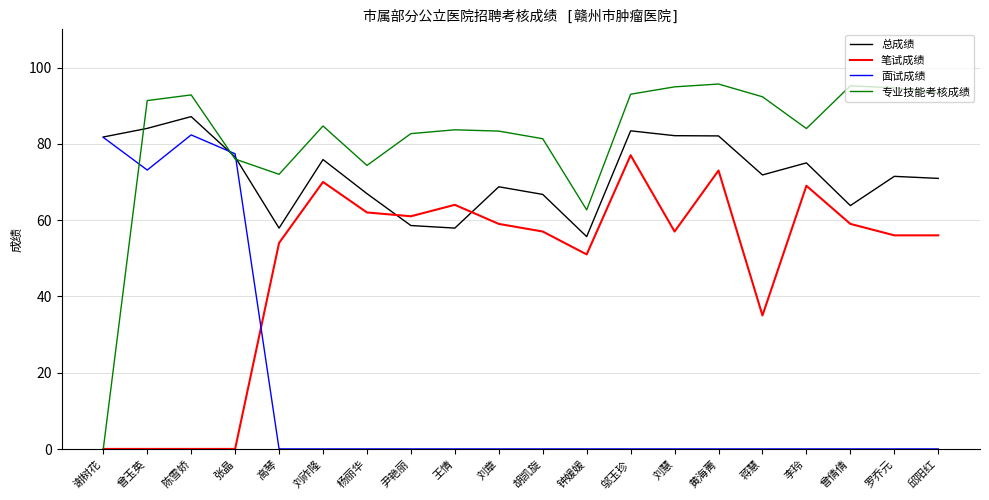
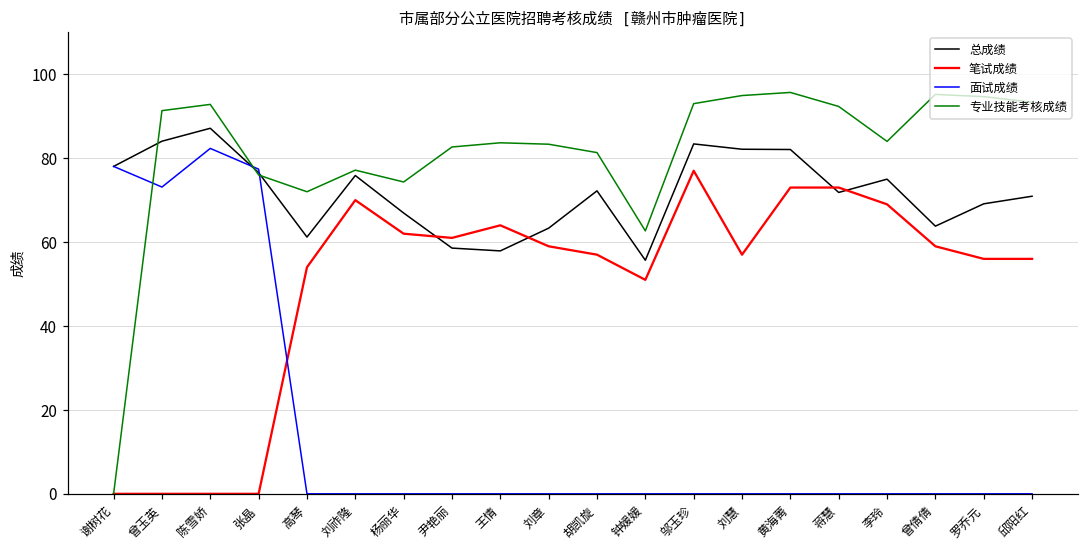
总成绩, 谢树花: 82 -> 78
面试成绩, 谢树花: 82 -> 78
总成绩, 高琴: 58 -> 61
专业技能考核成绩, 刘祚隆: 85 -> 77
总成绩, 刘章: 69 -> 63
总成绩, 胡凯旋: 67 -> 72
笔试成绩, 蒋慧: 35 -> 73
总成绩, 罗乔元: 71 -> 69
